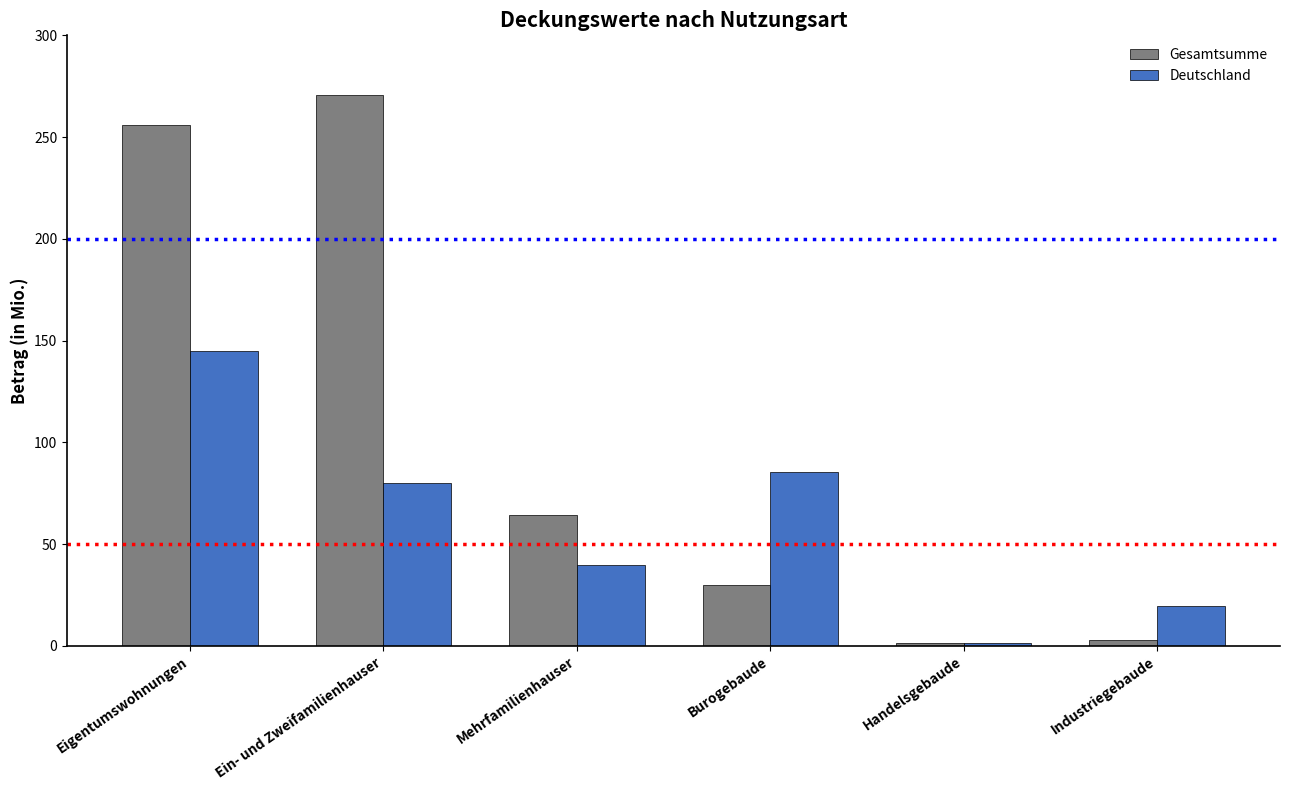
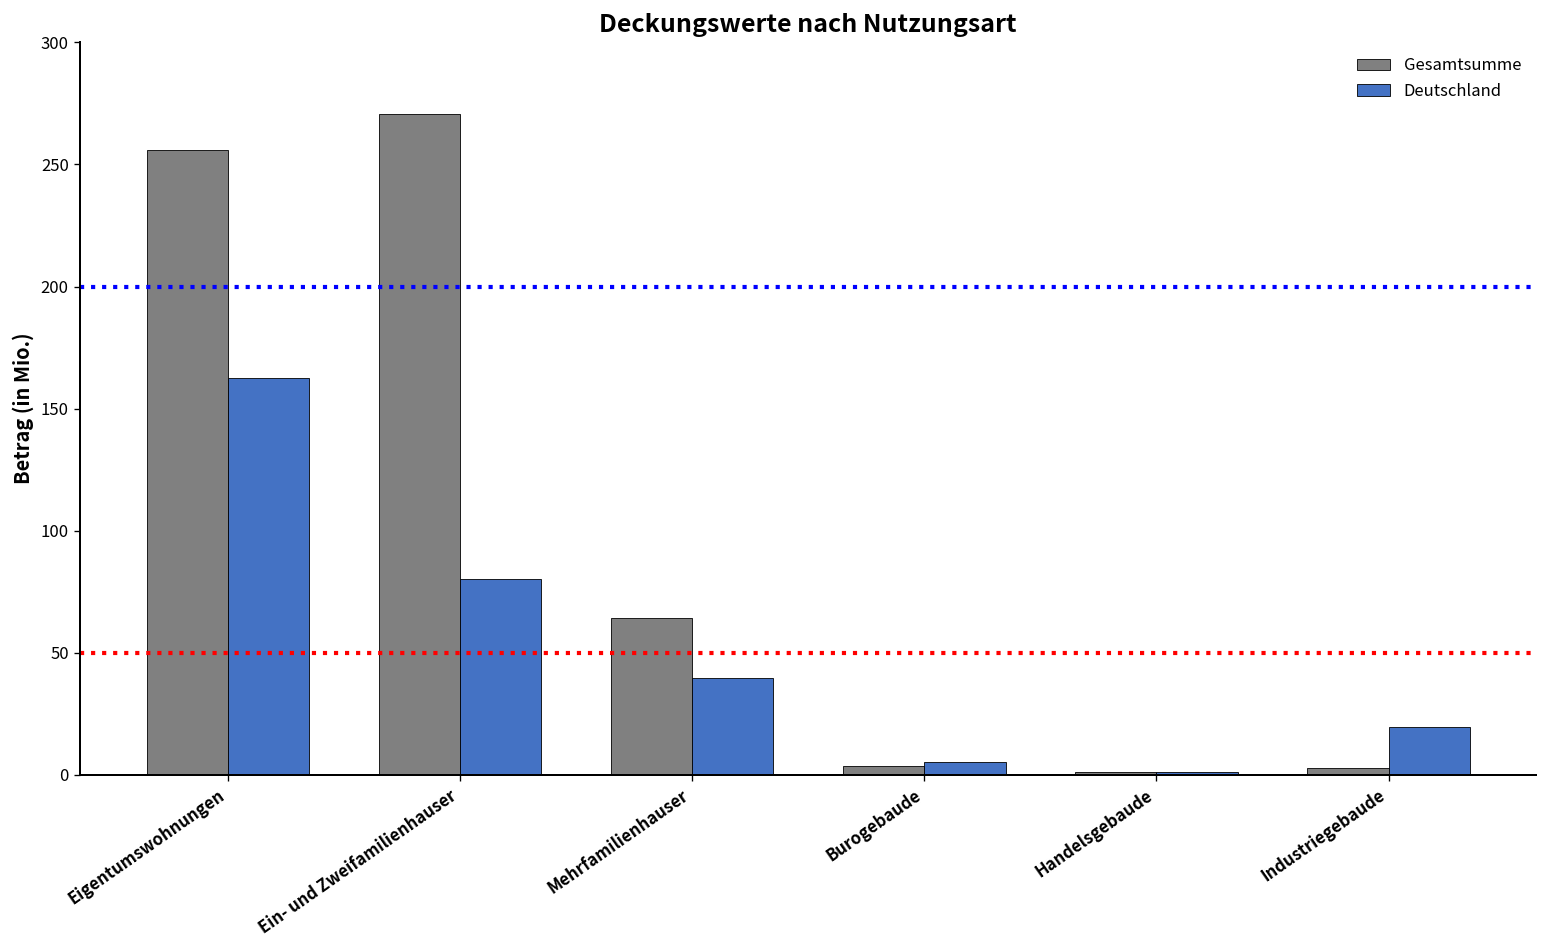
Deutschland, Eigentumswohnungen: 145 -> 163
Gesamtsumme, Burogebaude: 30 -> 4
Deutschland, Burogebaude: 85 -> 5
